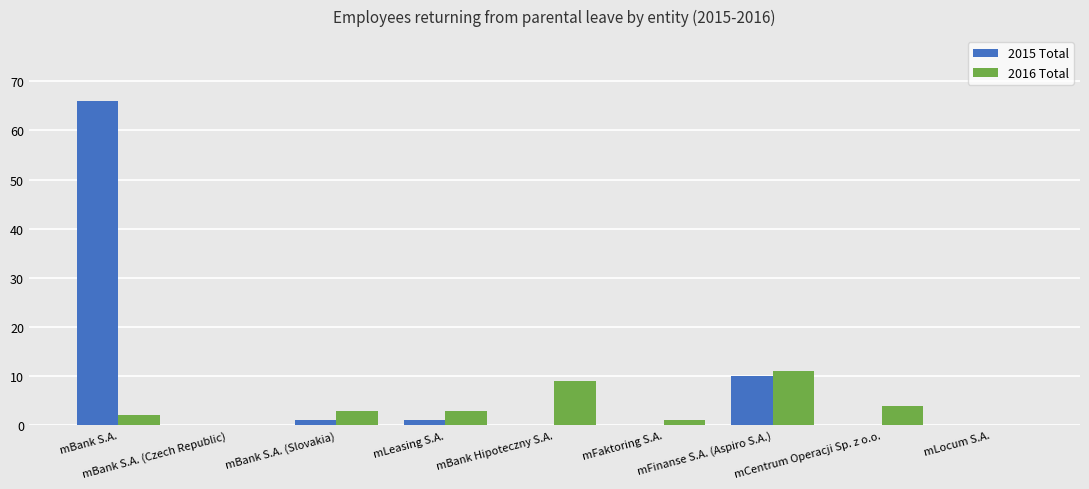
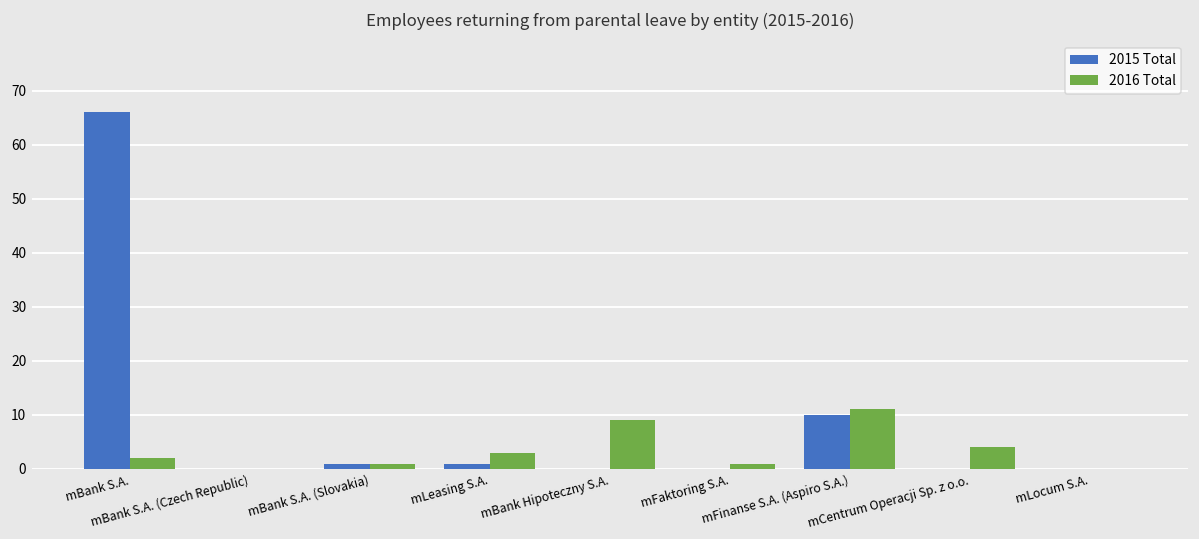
2016 Total, mBank S.A. (Slovakia): 3 -> 1
